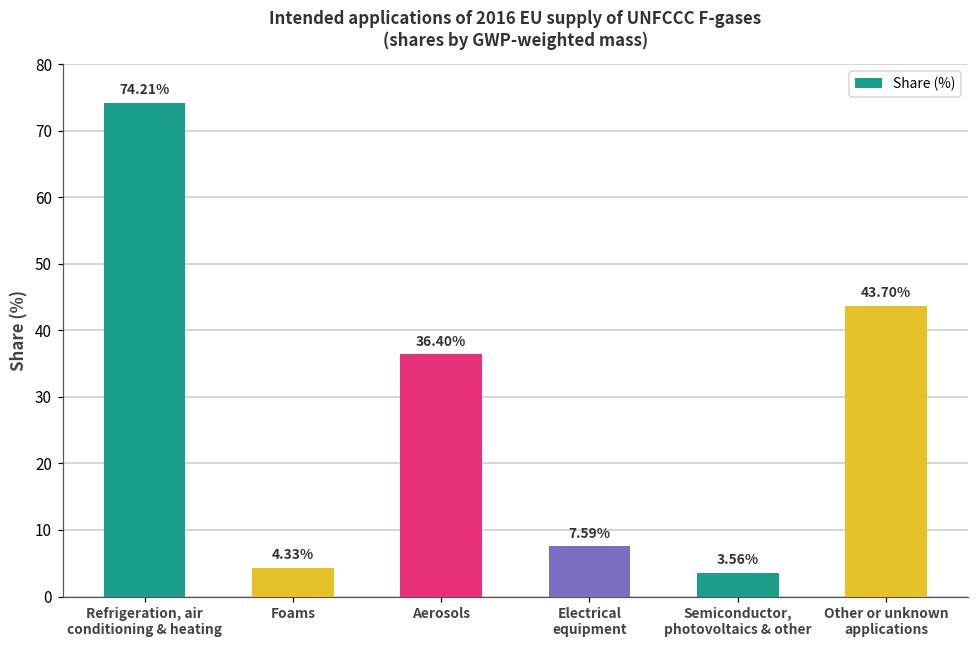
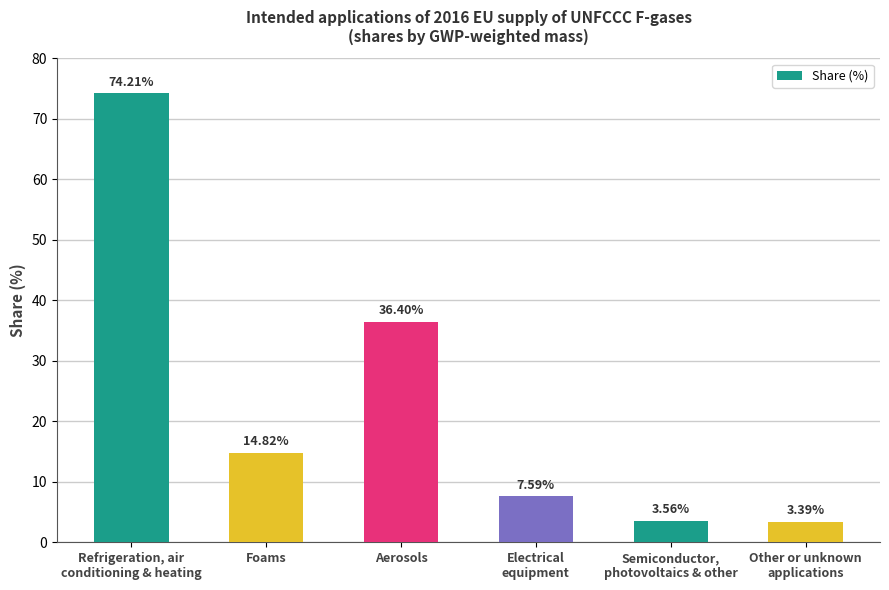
Foams: 4.33% -> 14.82%
Other or unknown applications: 43.70% -> 3.39%
